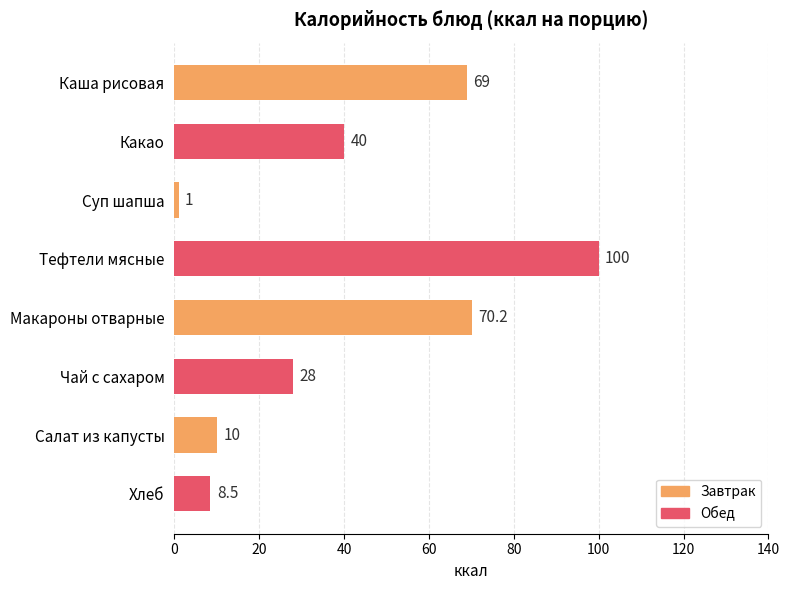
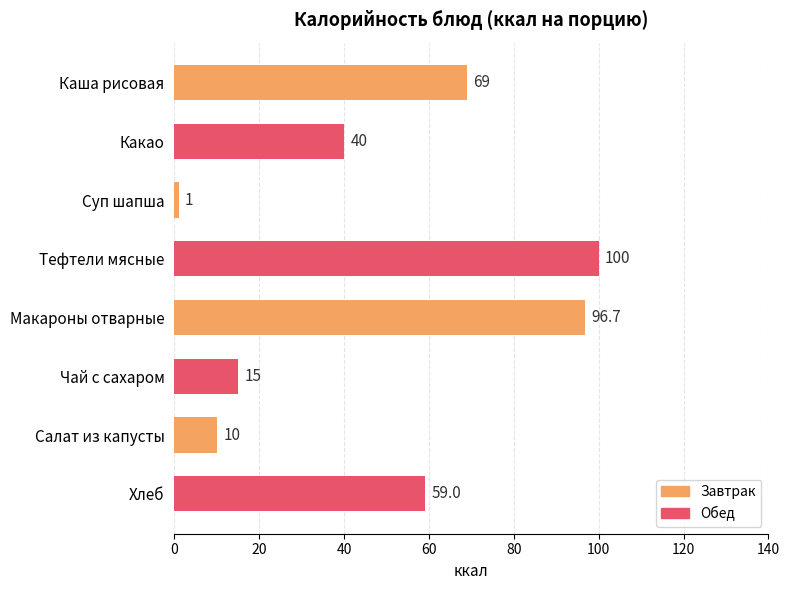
Макароны отварные: 70.2 -> 96.7
Чай с сахаром: 28 -> 15
Хлеб: 8.5 -> 59.0
